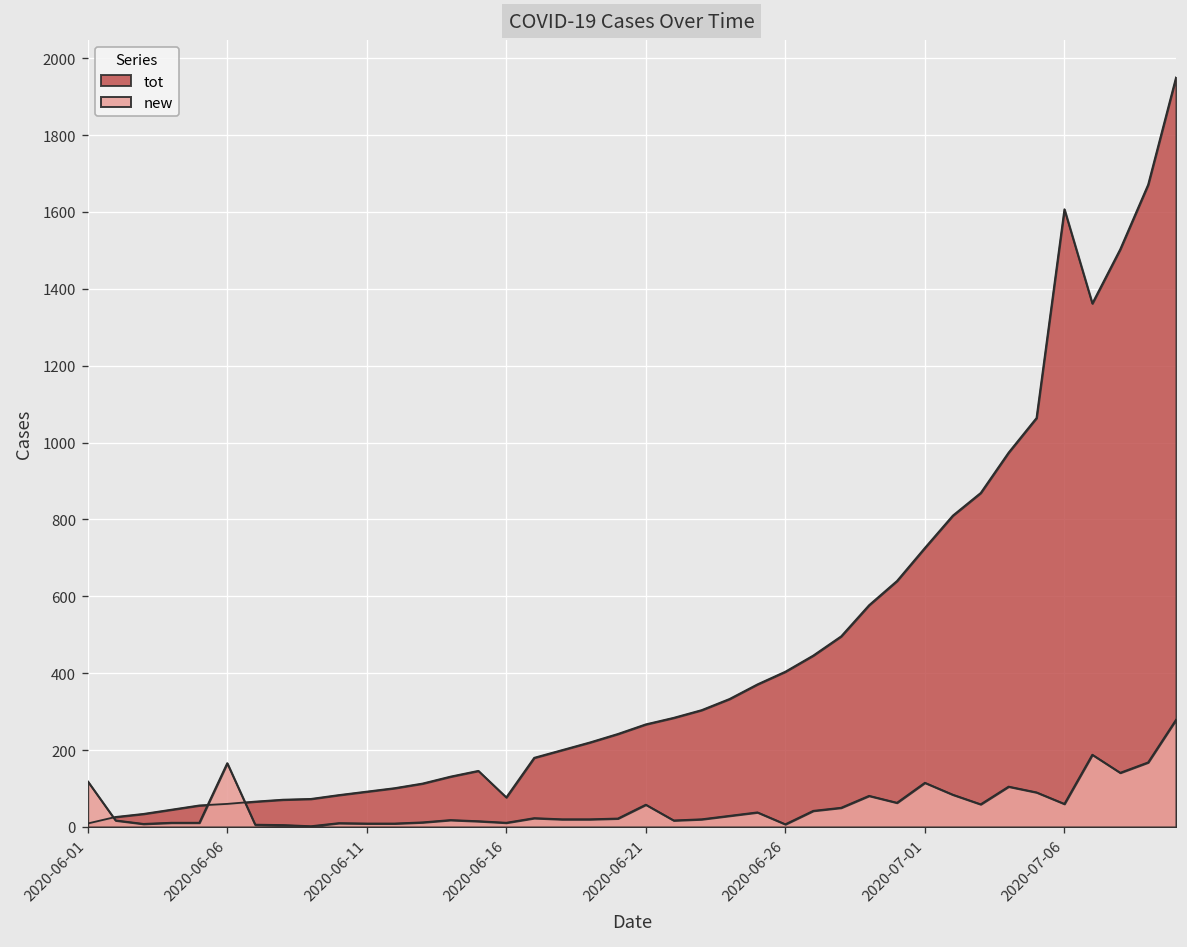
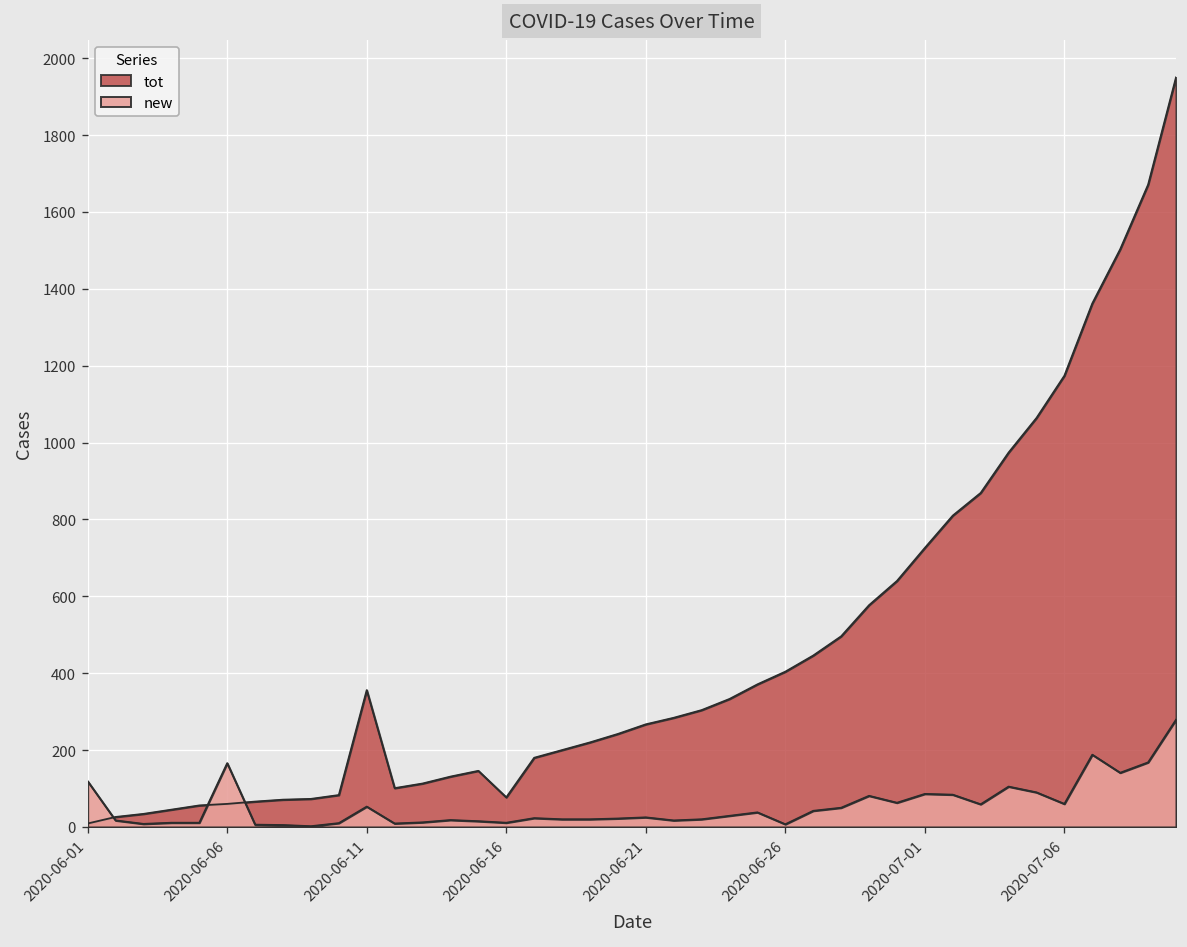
tot, 2020-06-11: 90 -> 360
new, 2020-06-11: 10 -> 50
new, 2020-06-21: 60 -> 30
new, 2020-07-01: 120 -> 90
tot, 2020-07-06: 1610 -> 1170
